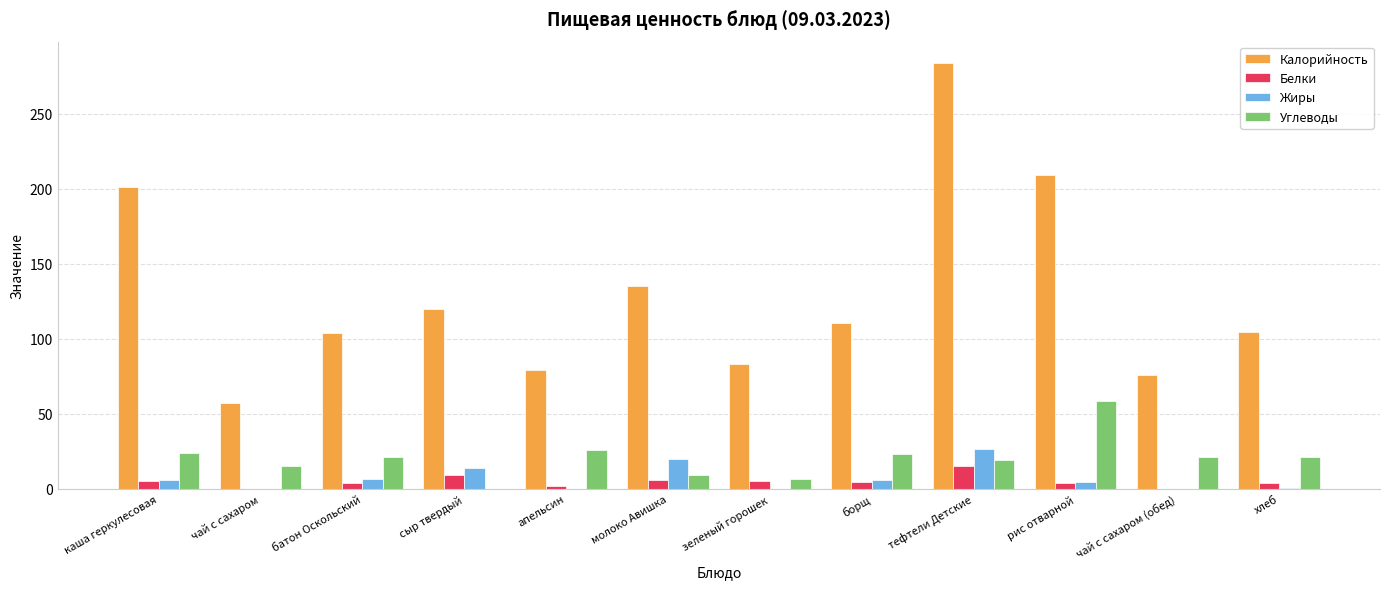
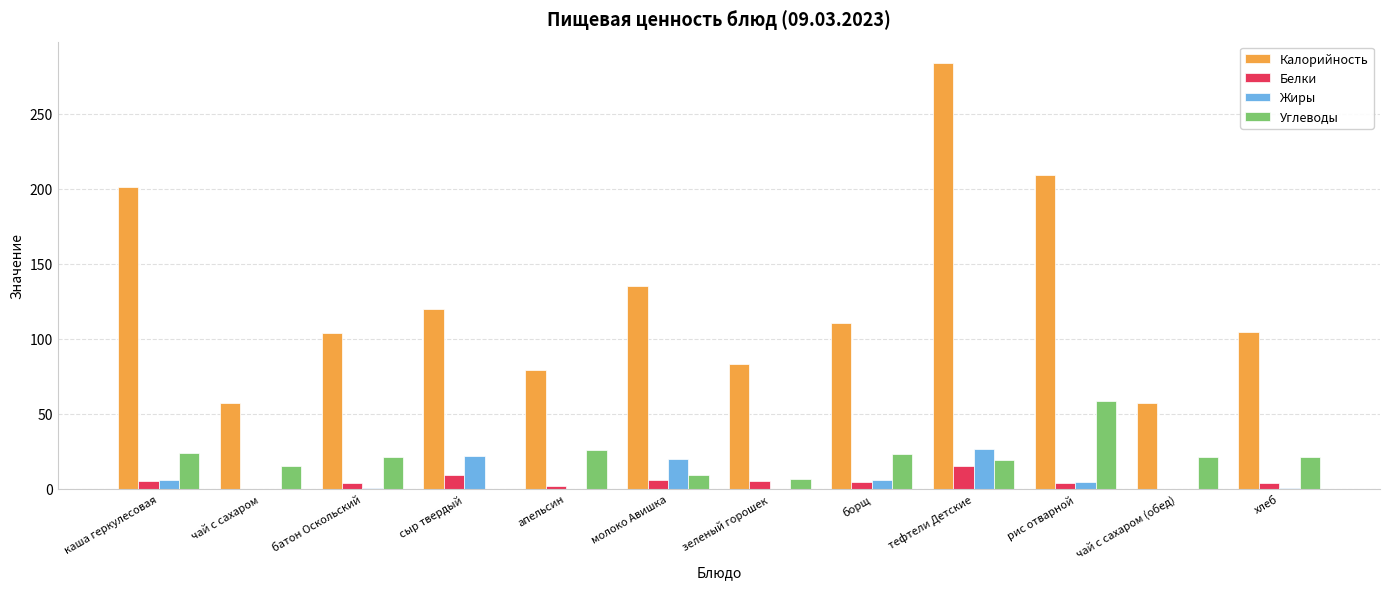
Жиры, батон Оскольский: 7 -> 1
Жиры, сыр твердый: 14 -> 22
Калорийность, чай с сахаром (обед): 76 -> 57
